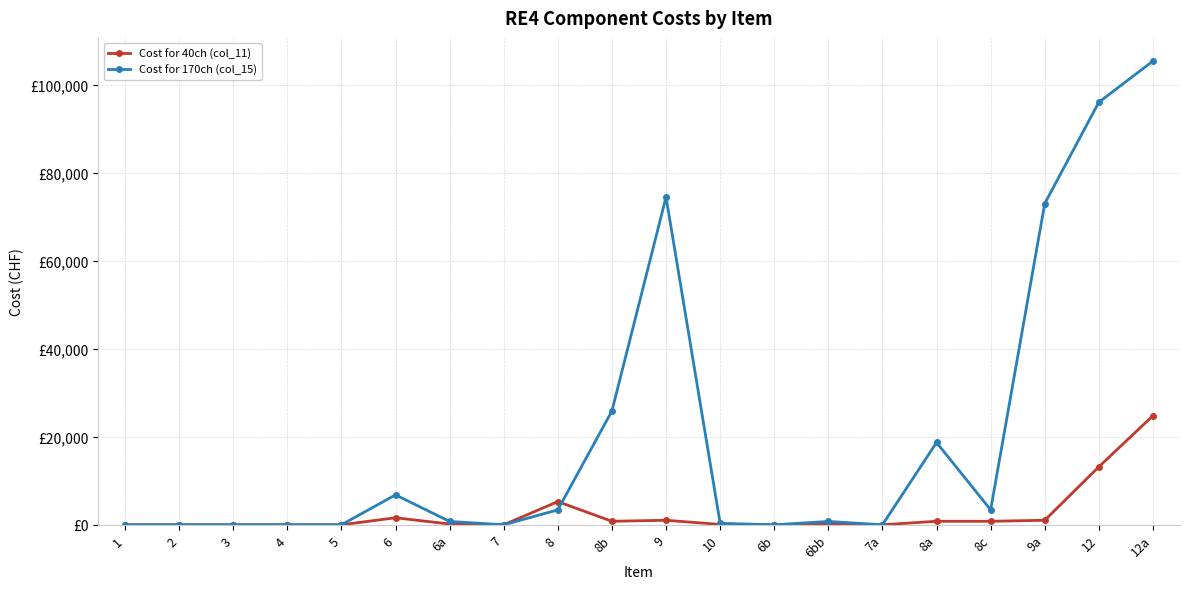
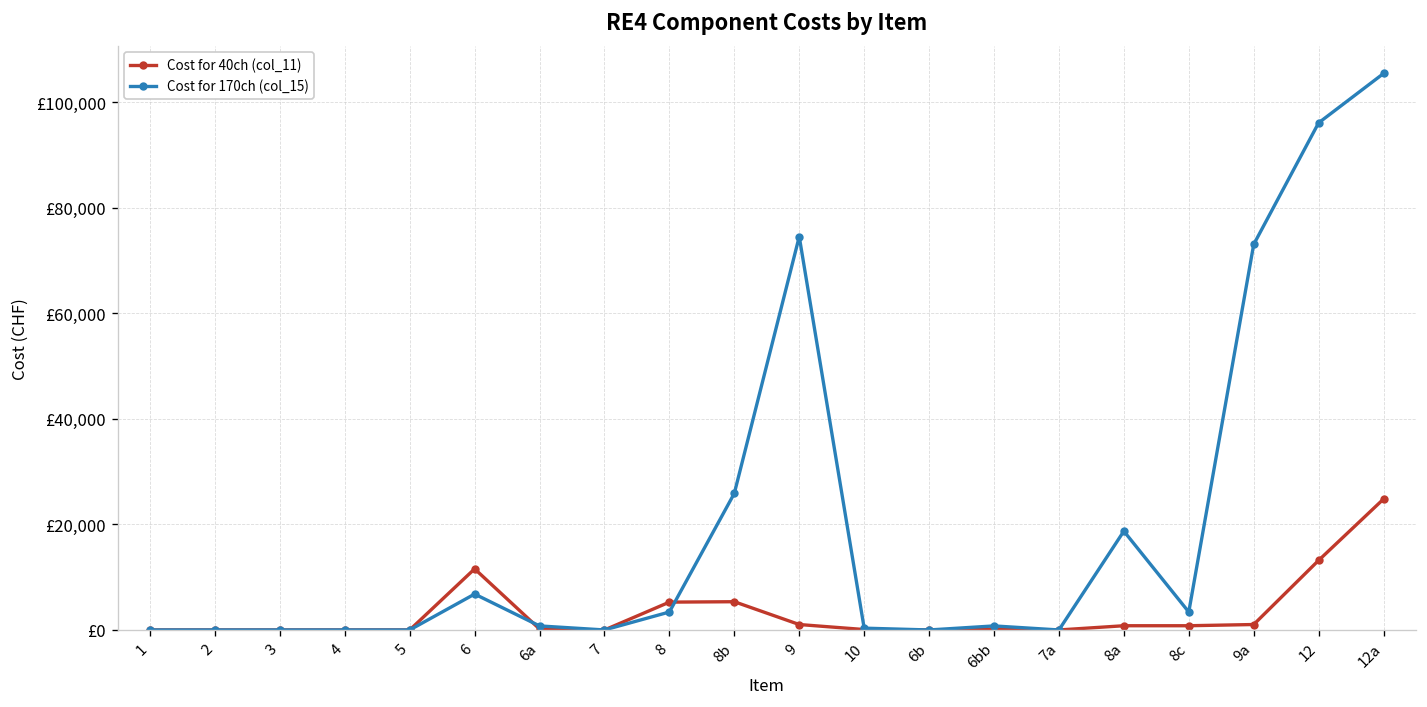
Cost for 40ch (col_11), 6: £2,000 -> £12,000
Cost for 40ch (col_11), 8b: £1,000 -> £5,000
